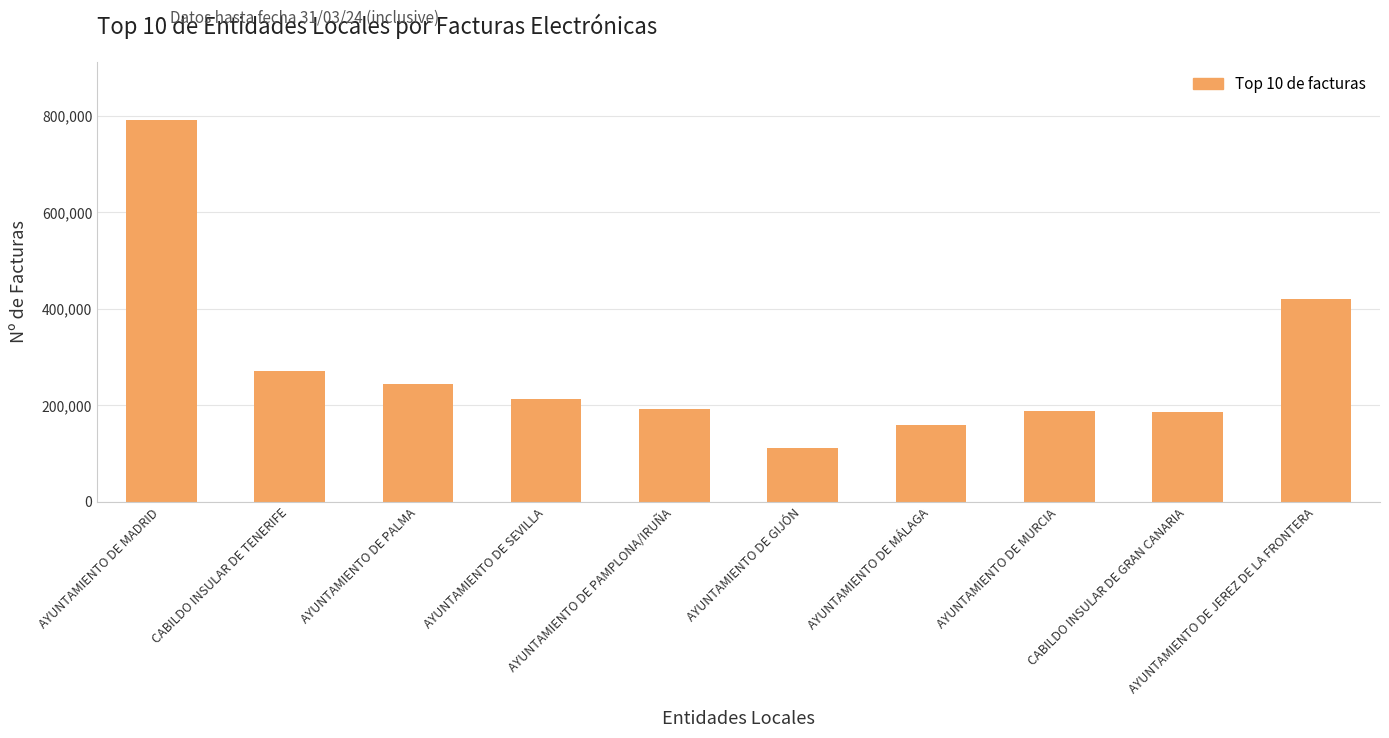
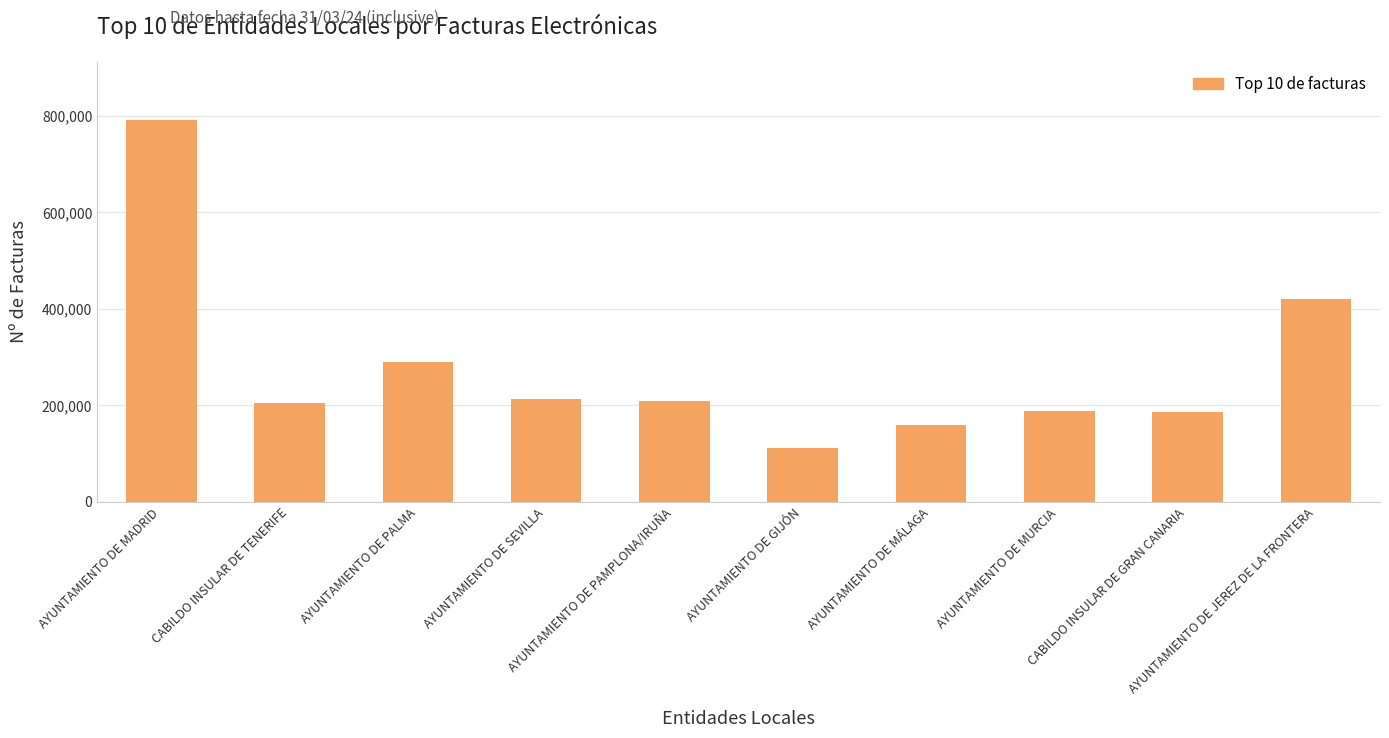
CABILDO INSULAR DE TENERIFE: 270,000 -> 210,000
AYUNTAMIENTO DE PALMA: 240,000 -> 290,000
AYUNTAMIENTO DE PAMPLONA/IRUÑA: 190,000 -> 210,000
